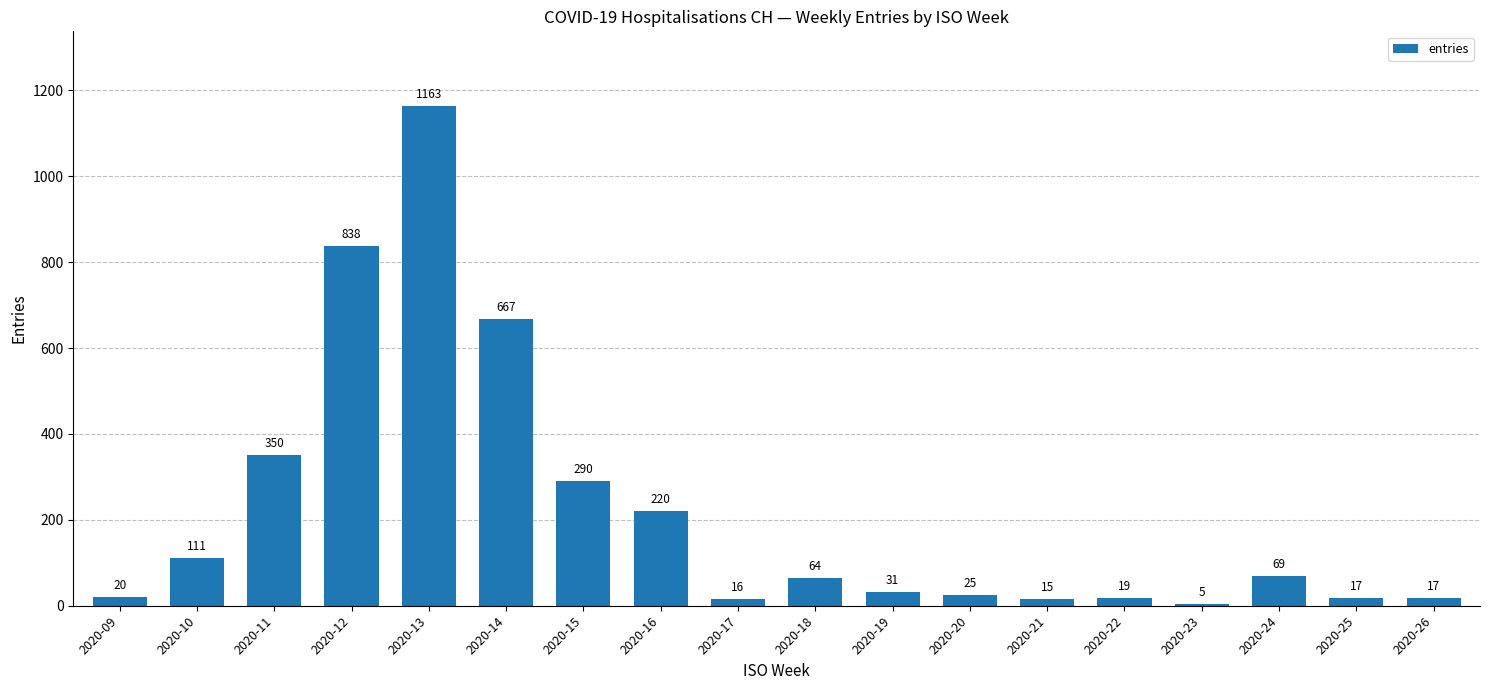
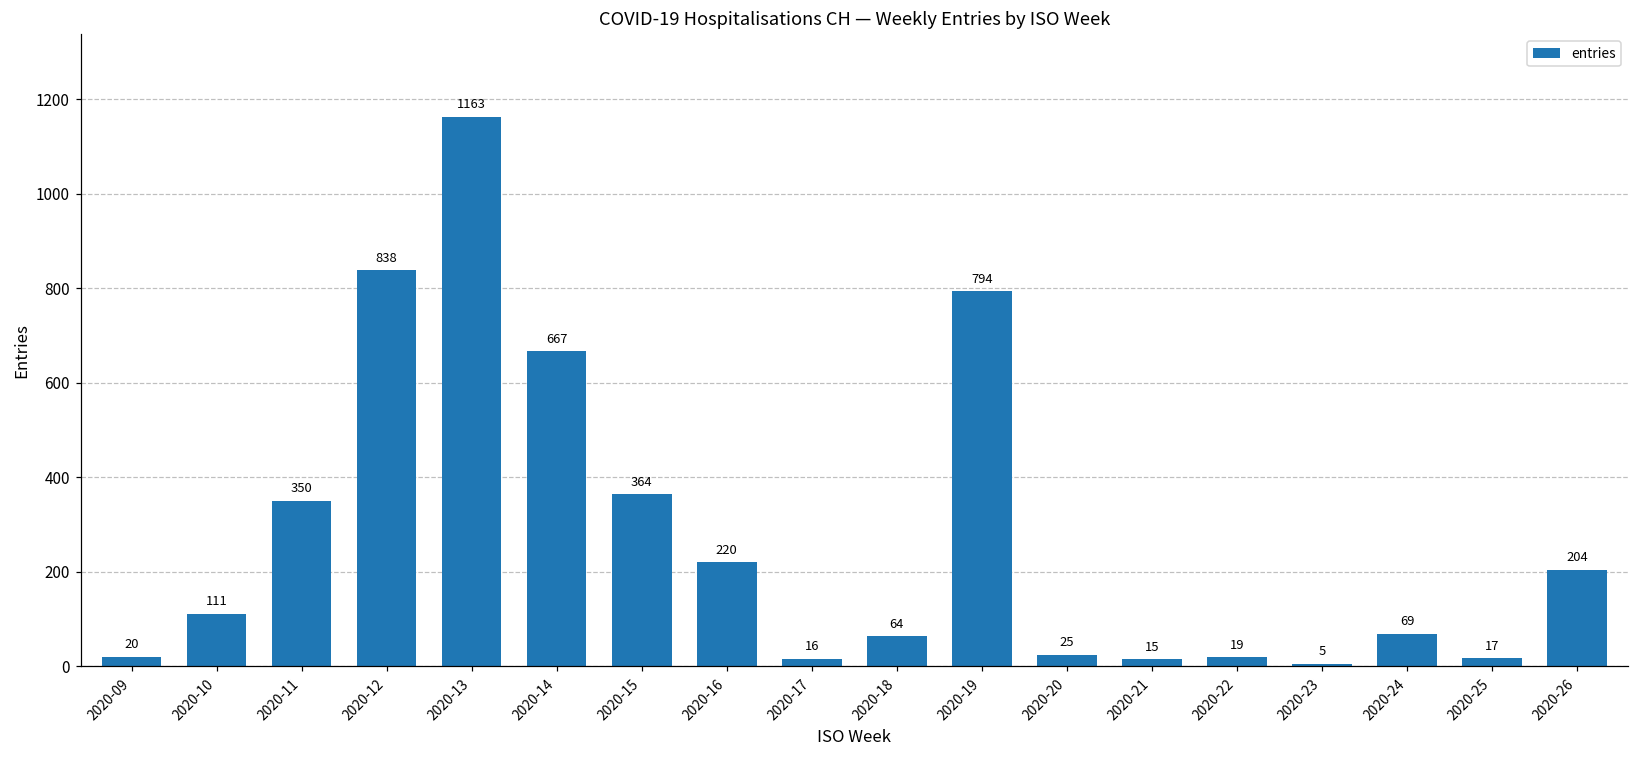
2020-15: 290 -> 364
2020-19: 31 -> 794
2020-26: 17 -> 204
